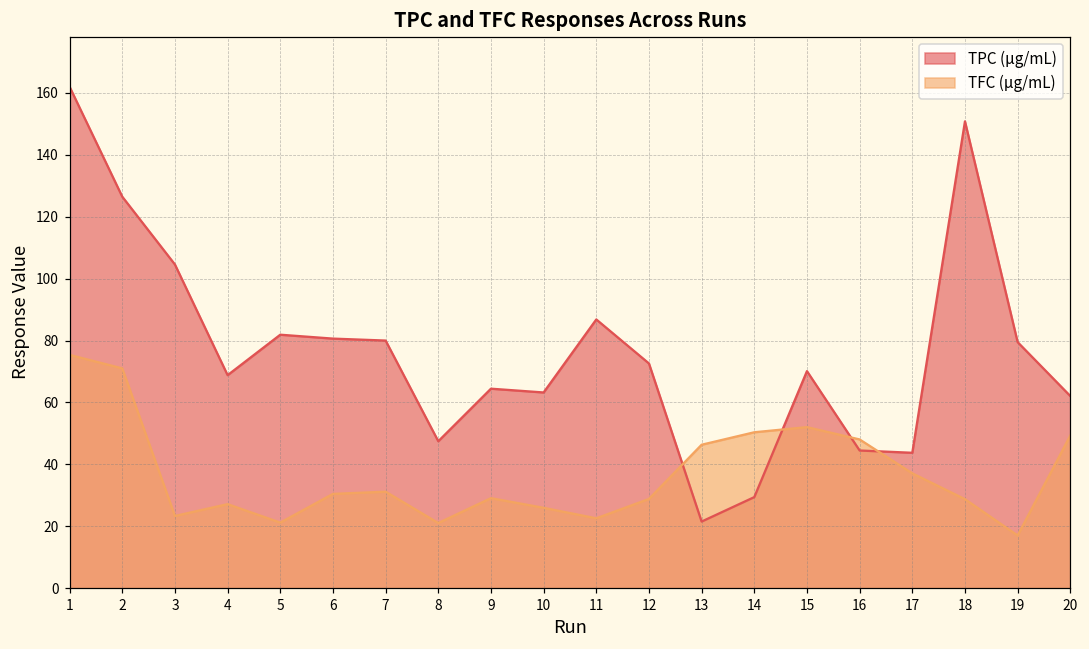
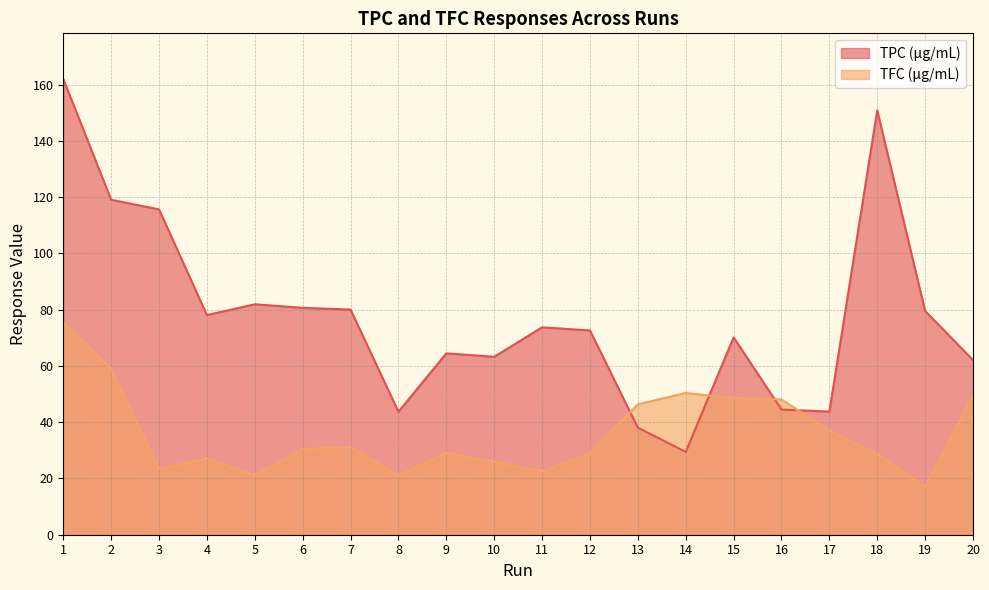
TPC (μg/mL), 2: 126 -> 119
TFC (μg/mL), 2: 71 -> 59
TPC (μg/mL), 3: 105 -> 116
TPC (μg/mL), 4: 69 -> 78
TPC (μg/mL), 8: 47 -> 44
TPC (μg/mL), 11: 87 -> 74
TPC (μg/mL), 13: 22 -> 38
TFC (μg/mL), 15: 52 -> 49
